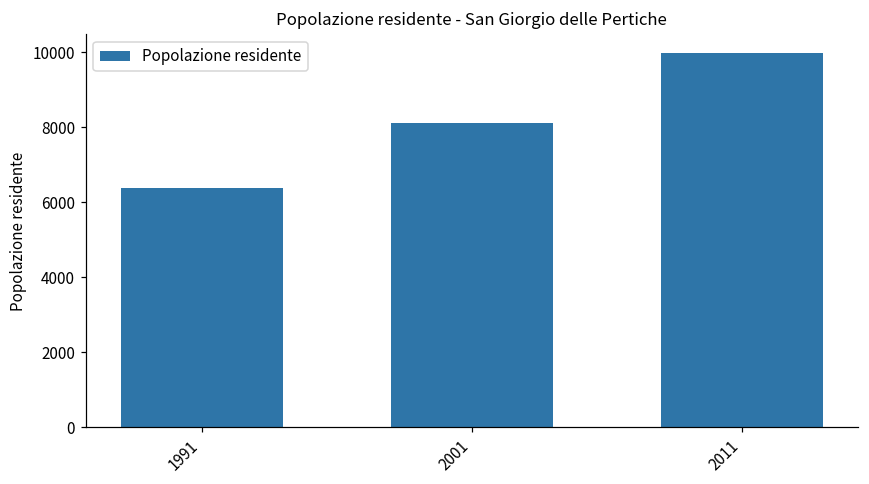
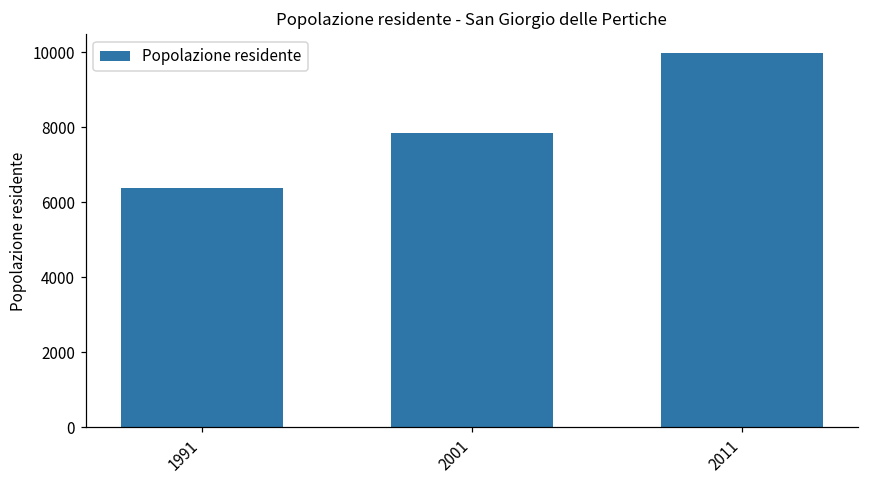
2001: 8100 -> 7800
